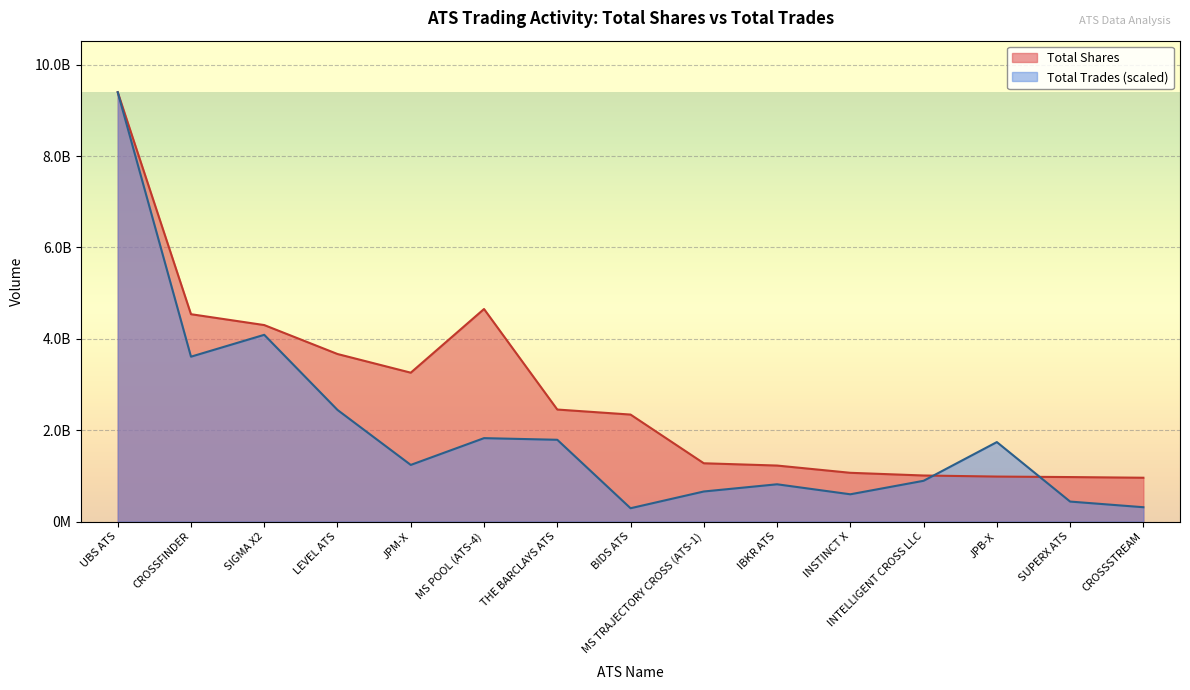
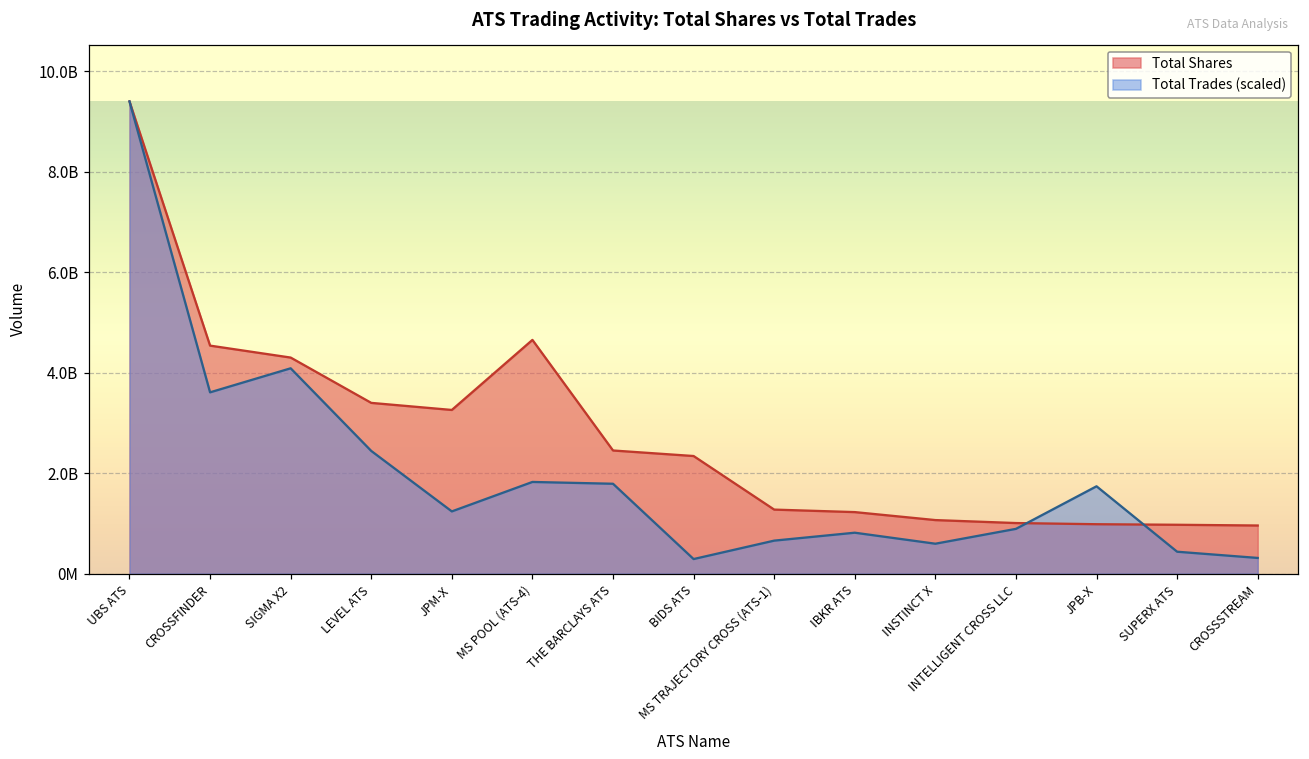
Total Shares, LEVEL ATS: 3700000000 -> 3400000000
